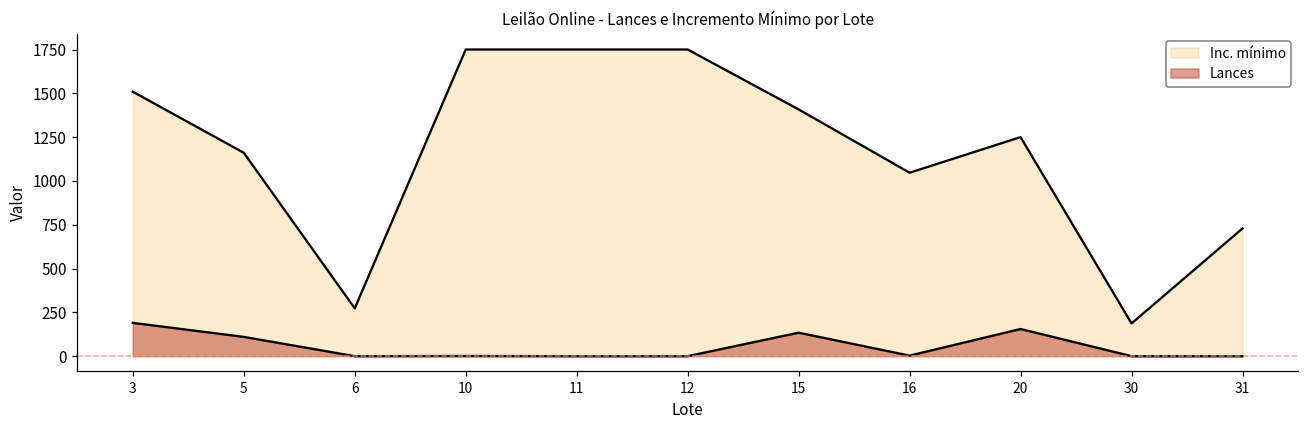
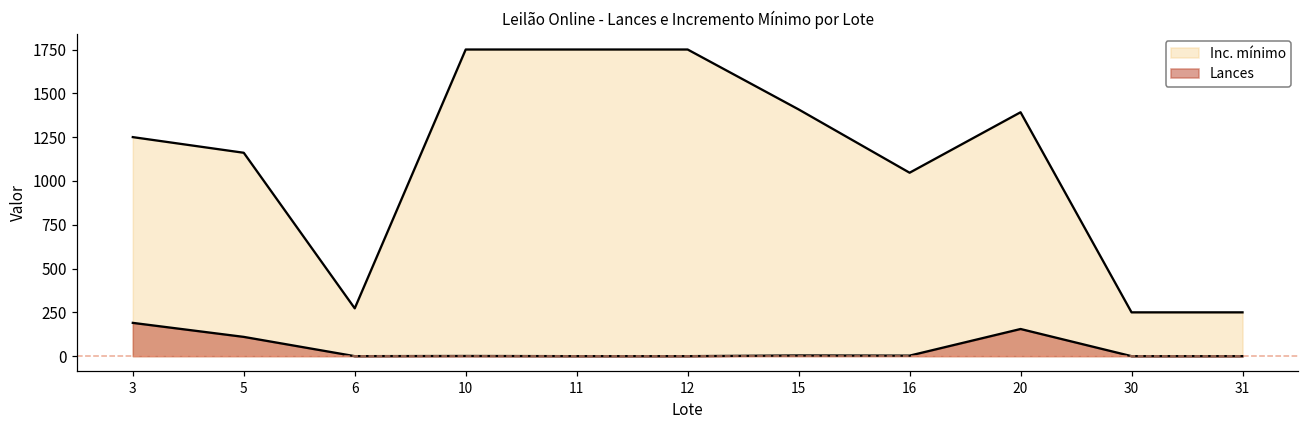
Inc. mínimo, 3: 1510 -> 1250
Lances, 15: 130 -> 0
Inc. mínimo, 20: 1250 -> 1390
Inc. mínimo, 30: 190 -> 250
Inc. mínimo, 31: 730 -> 250
